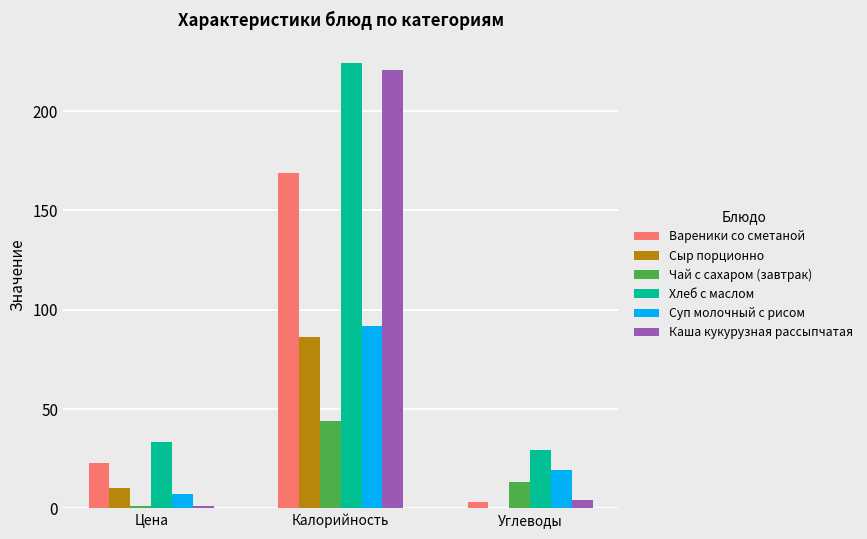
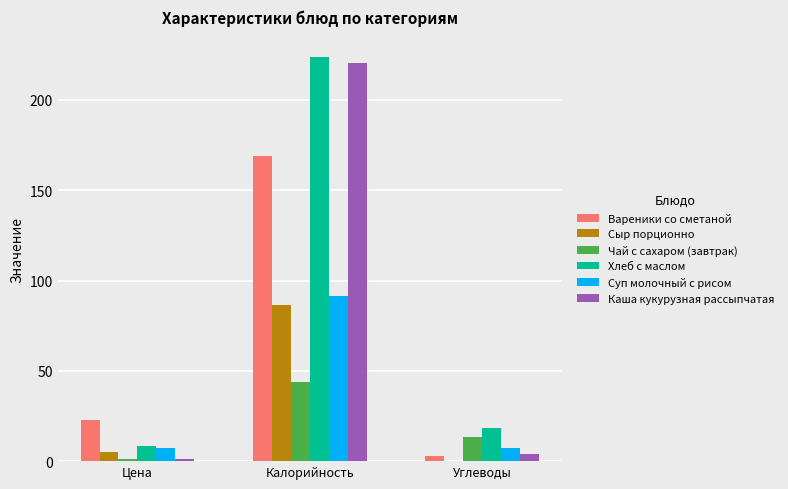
Сыр порционно, Цена: 10 -> 5
Хлеб с маслом, Цена: 33 -> 9
Хлеб с маслом, Углеводы: 29 -> 18
Суп молочный с рисом, Углеводы: 19 -> 7
